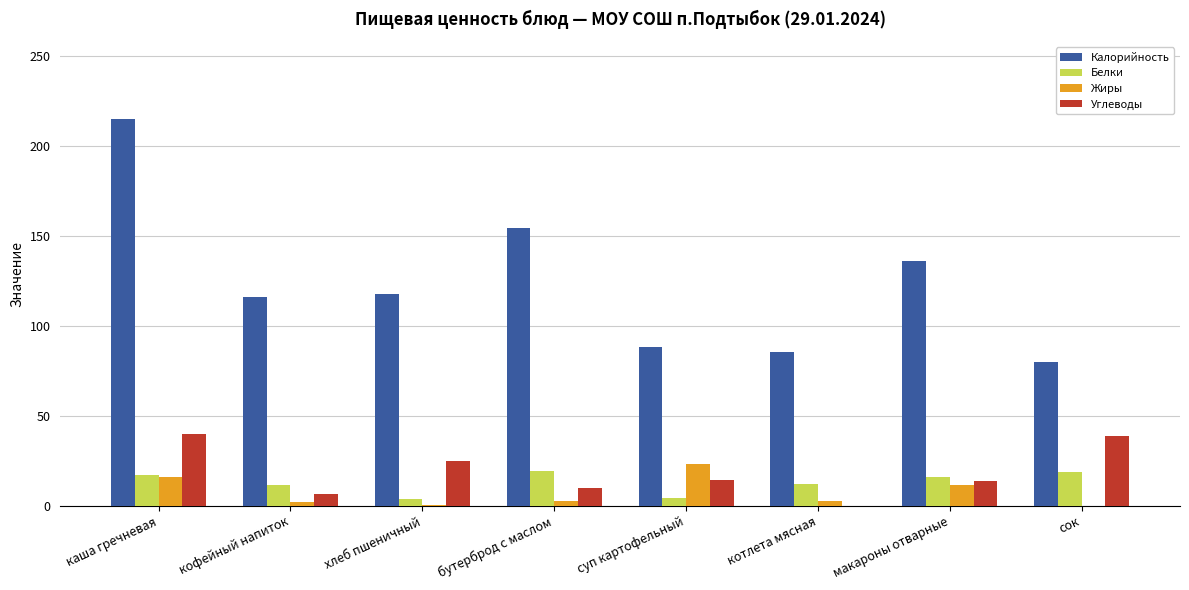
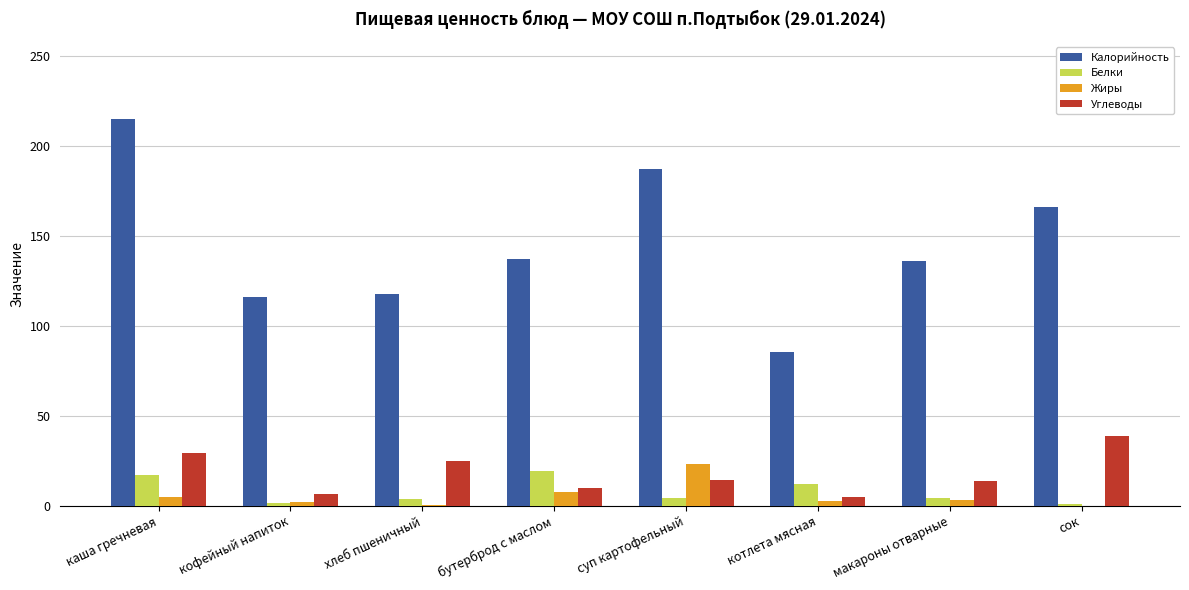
Жиры, каша гречневая: 16 -> 5
Углеводы, каша гречневая: 40 -> 30
Белки, кофейный напиток: 11 -> 1
Калорийность, бутерброд с маслом: 154 -> 137
Жиры, бутерброд с маслом: 3 -> 8
Калорийность, суп картофельный: 89 -> 187
Углеводы, котлета мясная: 0 -> 5
Белки, макароны отварные: 16 -> 4
Жиры, макароны отварные: 12 -> 3
Калорийность, сок: 80 -> 166
Белки, сок: 19 -> 1
